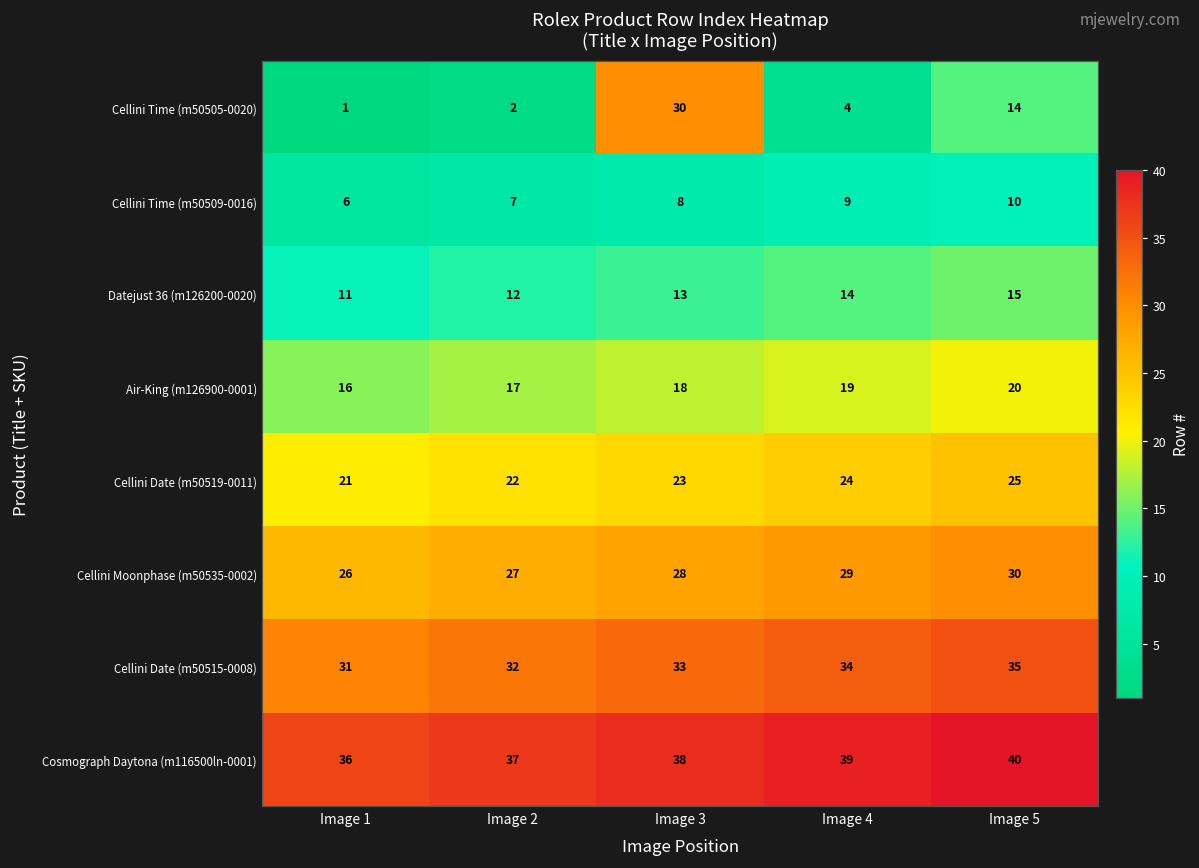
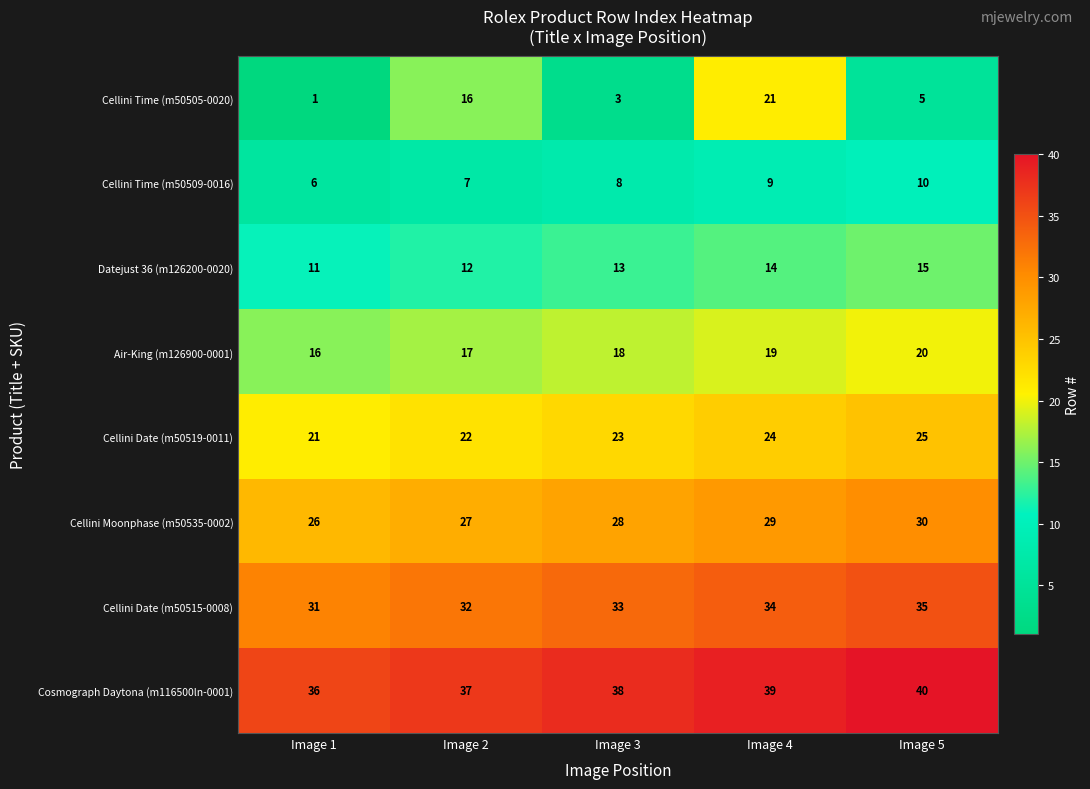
Cellini Time (m50505-0020), Image 2: 2 -> 16
Cellini Time (m50505-0020), Image 3: 30 -> 3
Cellini Time (m50505-0020), Image 4: 4 -> 21
Cellini Time (m50505-0020), Image 5: 14 -> 5
